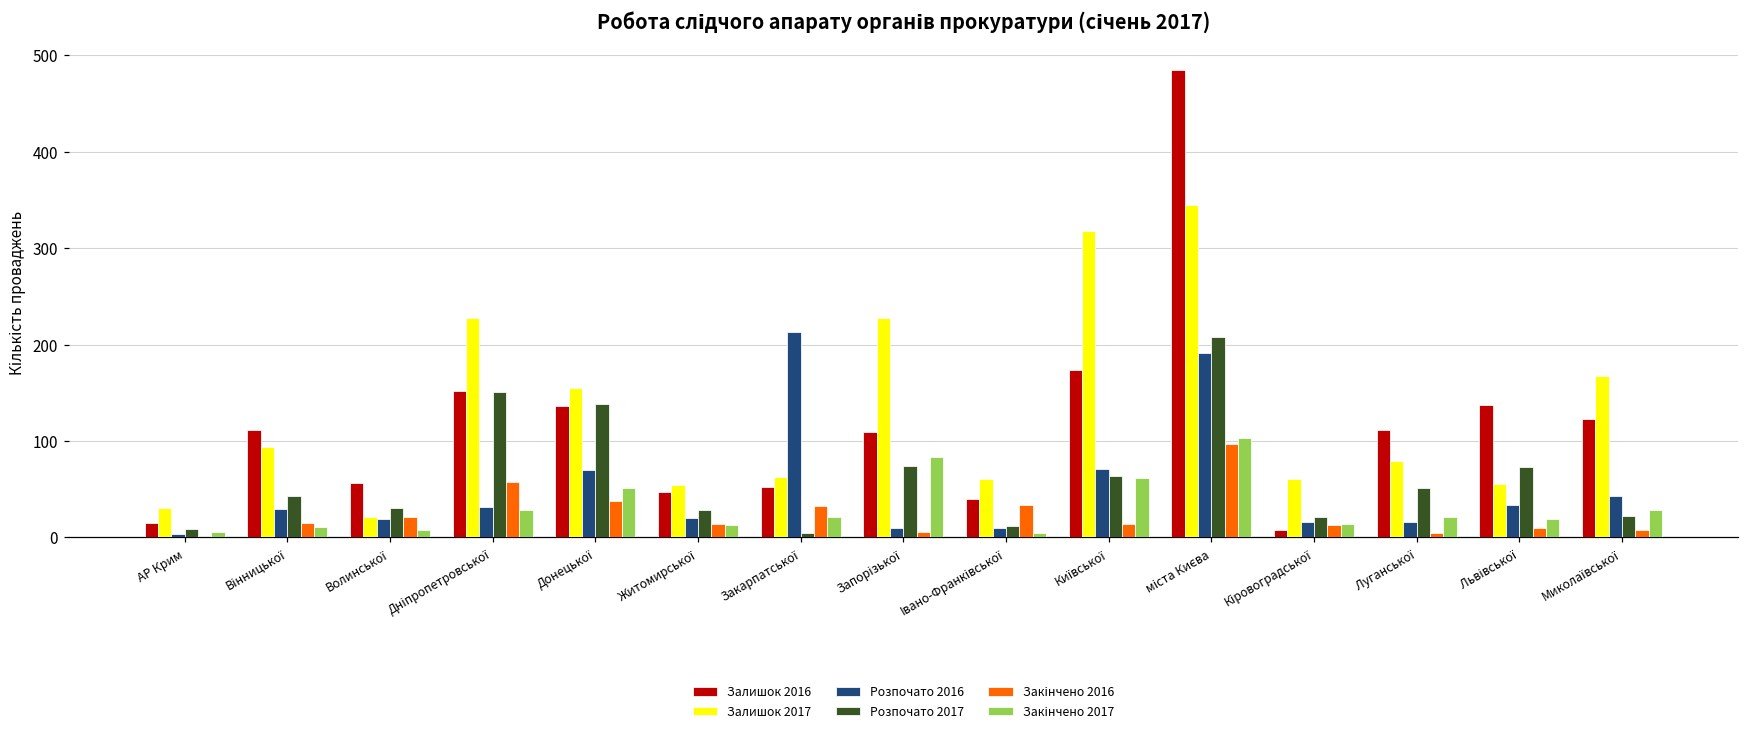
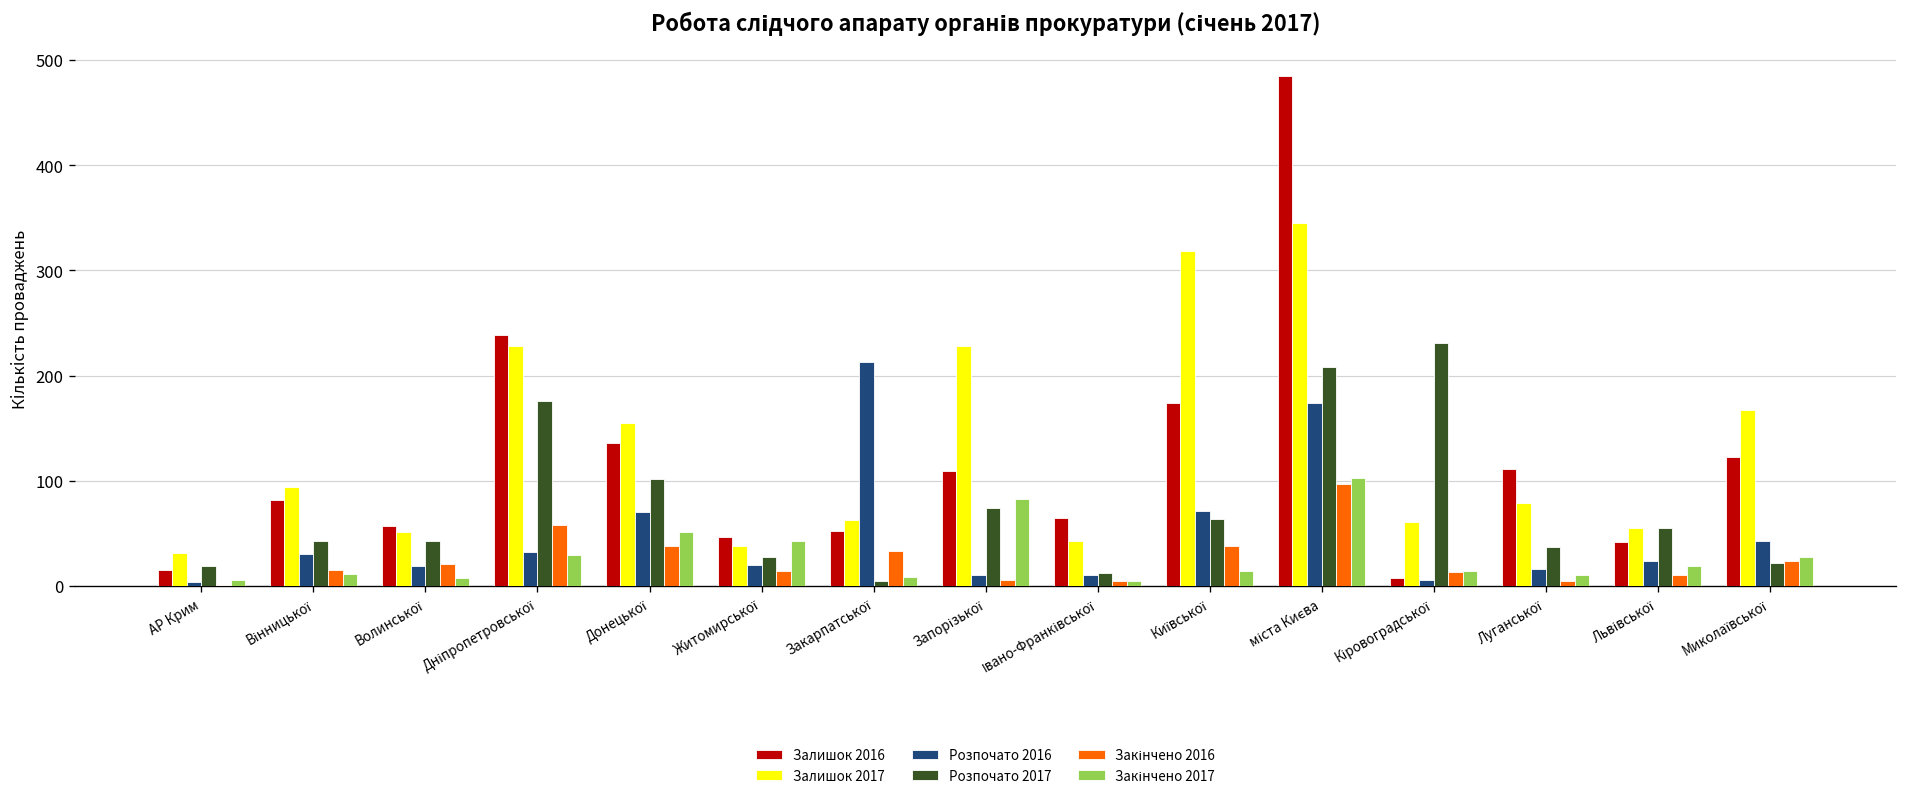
Розпочато 2017, АР Крим: 10 -> 20
Залишок 2016, Вінницької: 110 -> 80
Залишок 2017, Волинської: 20 -> 50
Розпочато 2017, Волинської: 30 -> 40
Залишок 2016, Дніпропетровської: 150 -> 240
Розпочато 2017, Дніпропетровської: 150 -> 180
Розпочато 2017, Донецької: 140 -> 100
Залишок 2017, Житомирської: 50 -> 40
Закінчено 2017, Житомирської: 10 -> 40
Закінчено 2017, Закарпатської: 20 -> 10
Залишок 2016, Івано-Франківської: 40 -> 70
Залишок 2017, Івано-Франківської: 60 -> 40
Закінчено 2016, Івано-Франківської: 30 -> 10
Закінчено 2016, Київської: 10 -> 40
Закінчено 2017, Київської: 60 -> 10
Розпочато 2016, міста Києва: 190 -> 170
Розпочато 2016, Кіровоградської: 20 -> 10
Розпочато 2017, Кіровоградської: 20 -> 230
Розпочато 2017, Луганської: 50 -> 40
Закінчено 2017, Луганської: 20 -> 10
Залишок 2016, Львівської: 140 -> 40
Розпочато 2016, Львівської: 30 -> 20
Розпочато 2017, Львівської: 70 -> 60
Закінчено 2016, Миколаївської: 10 -> 20
